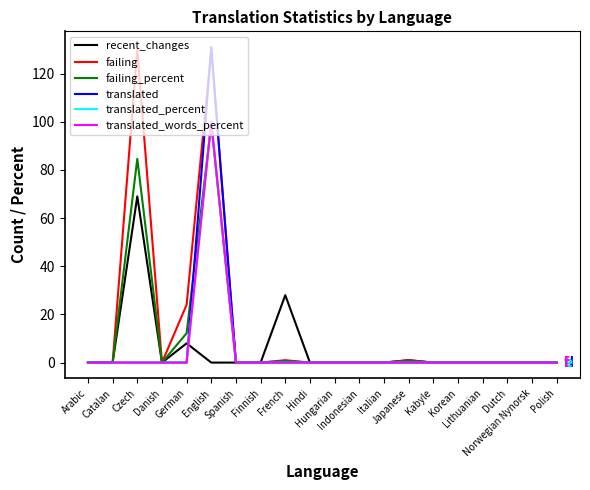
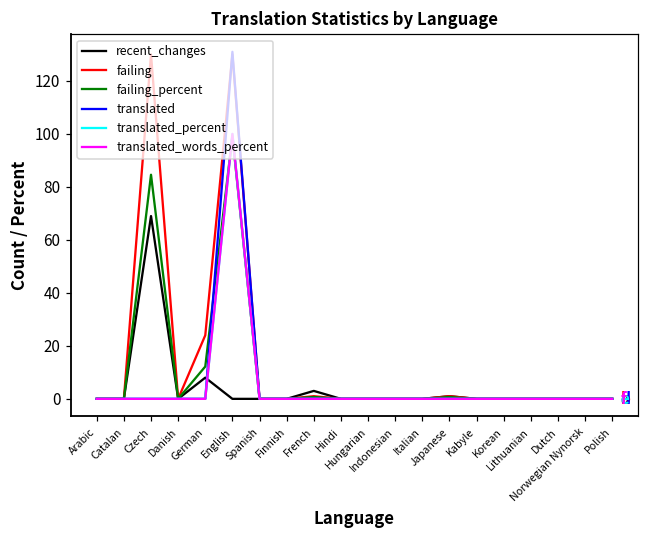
recent_changes, French: 28 -> 3
